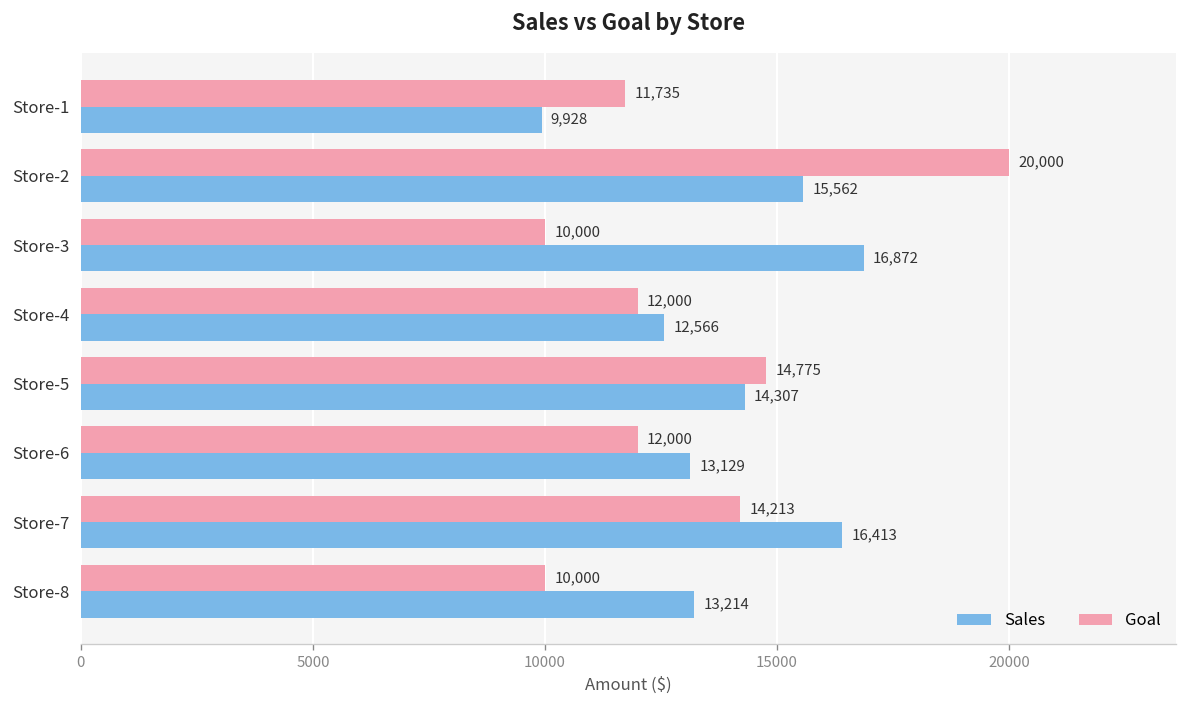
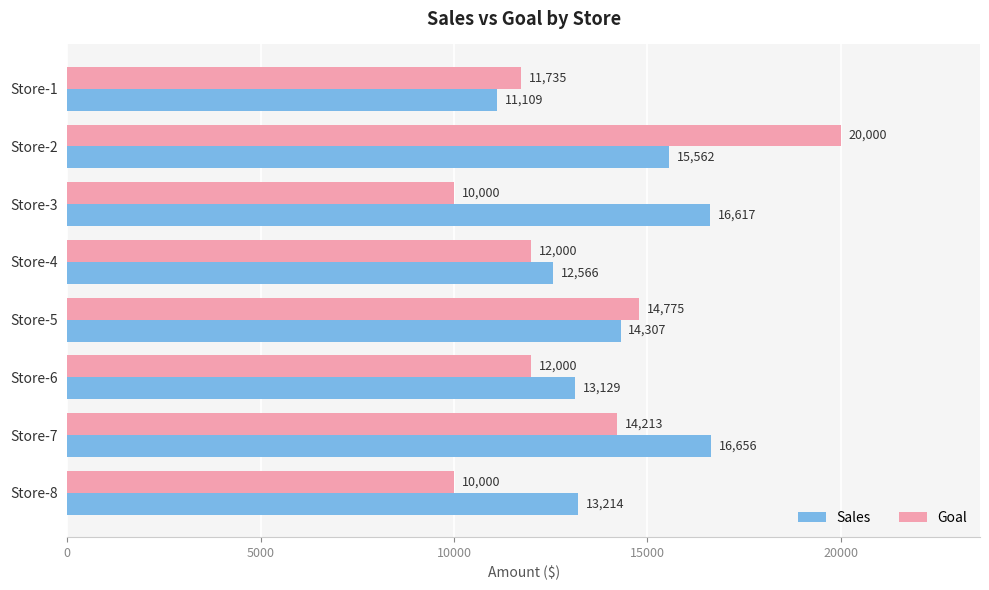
Sales, Store-1: 9,928 -> 11,109
Sales, Store-3: 16,872 -> 16,617
Sales, Store-7: 16,413 -> 16,656
